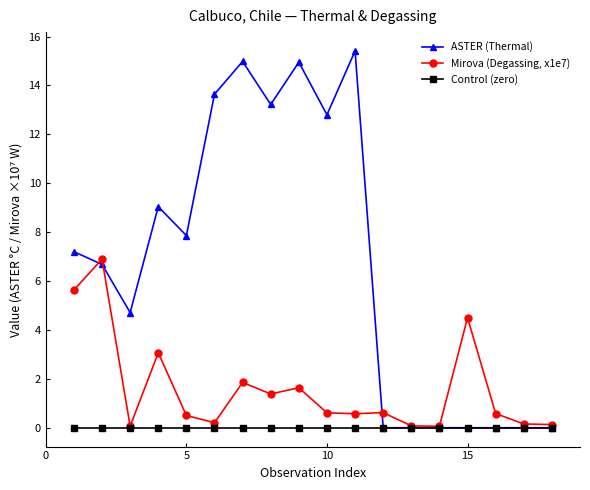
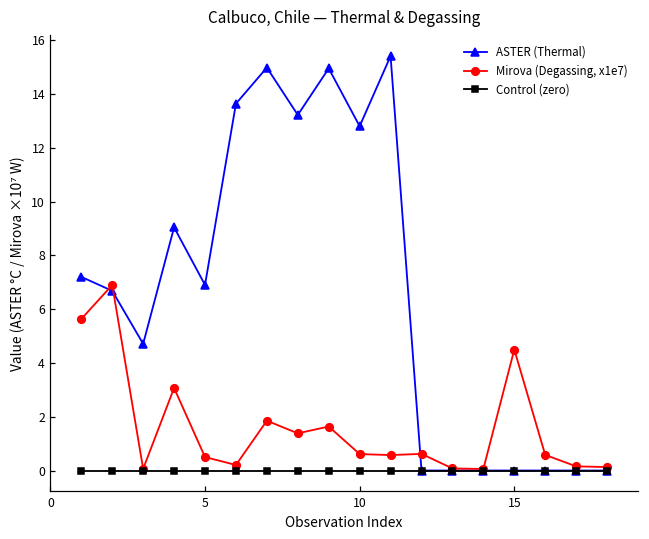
ASTER (Thermal), 5: 7.9 -> 6.9
